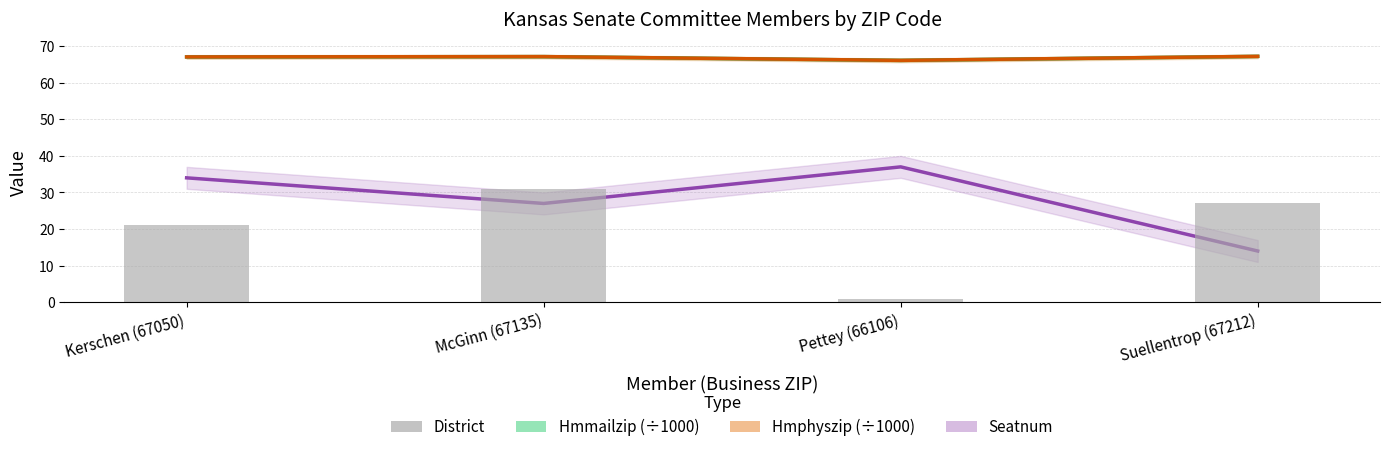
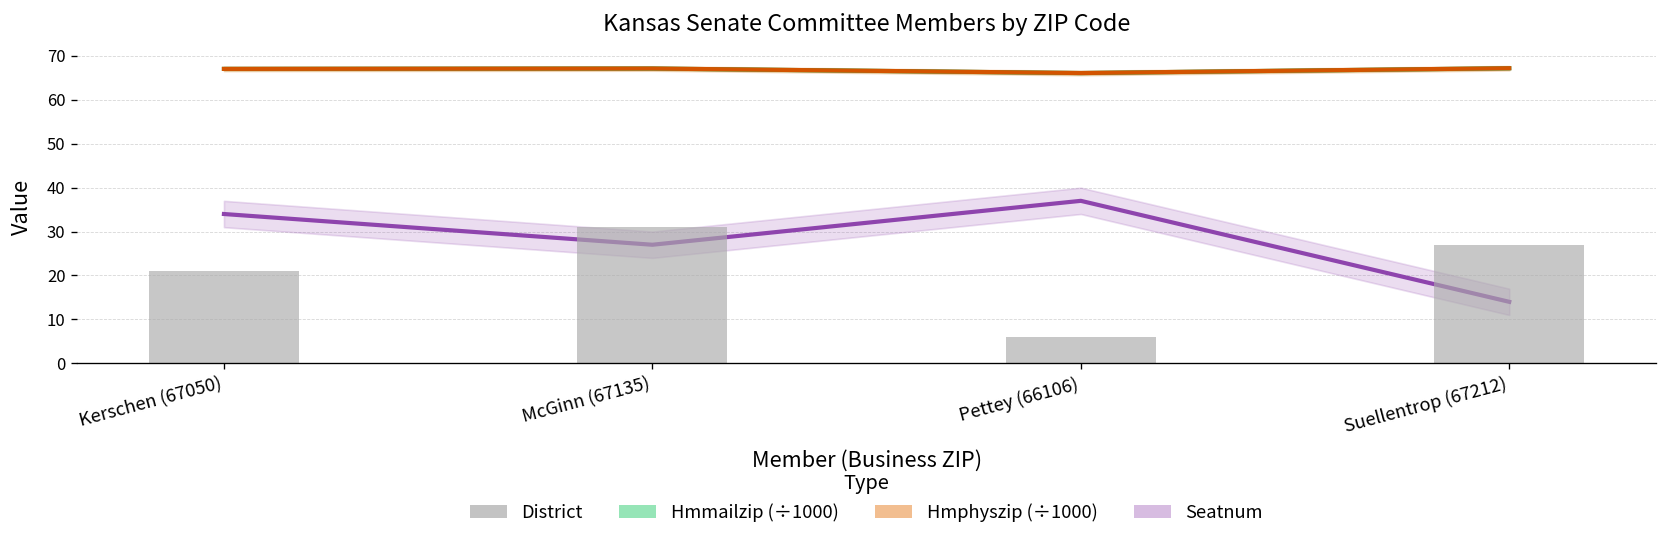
District, Pettey (66106): 1 -> 6
